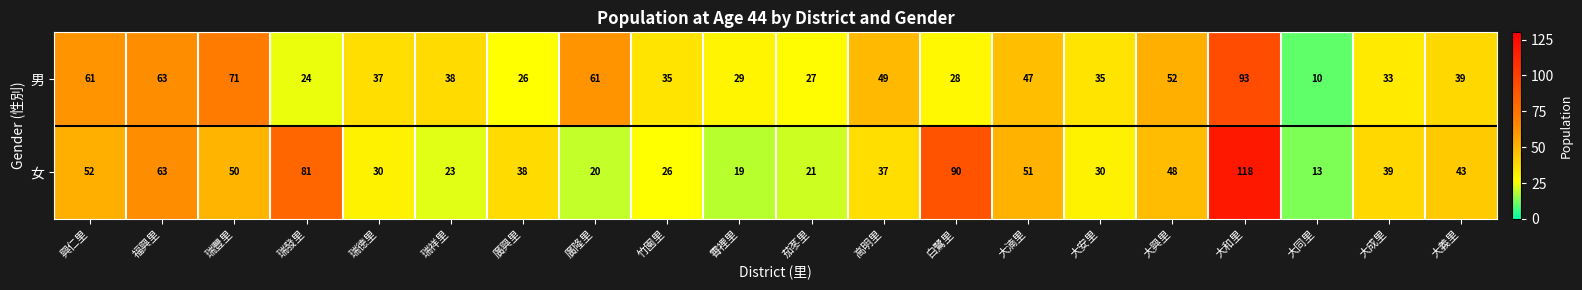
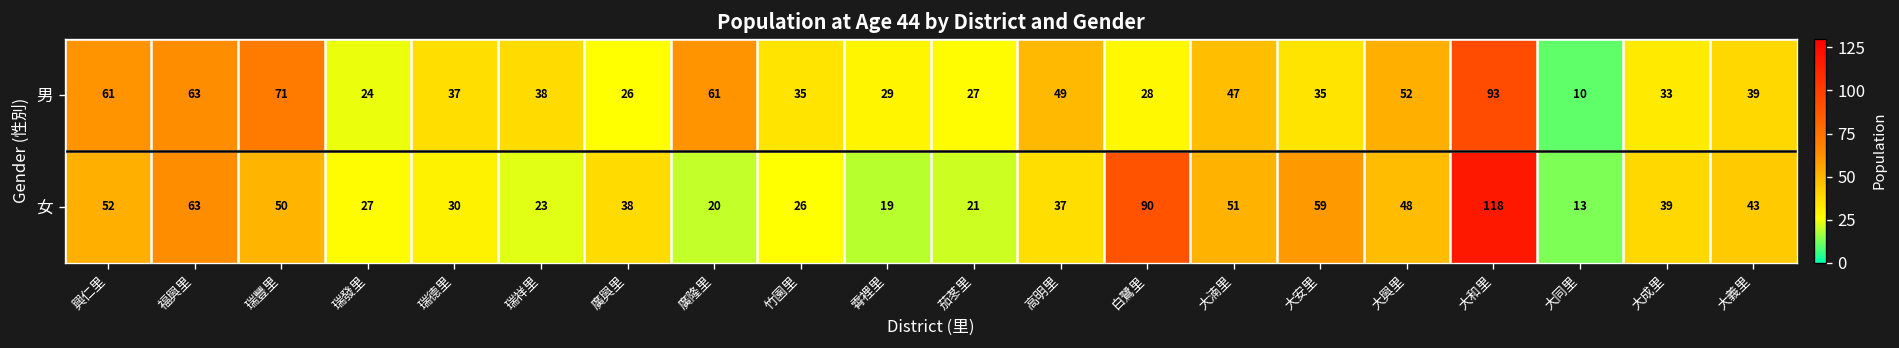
女, 瑞發里: 81 -> 27
女, 大安里: 30 -> 59
